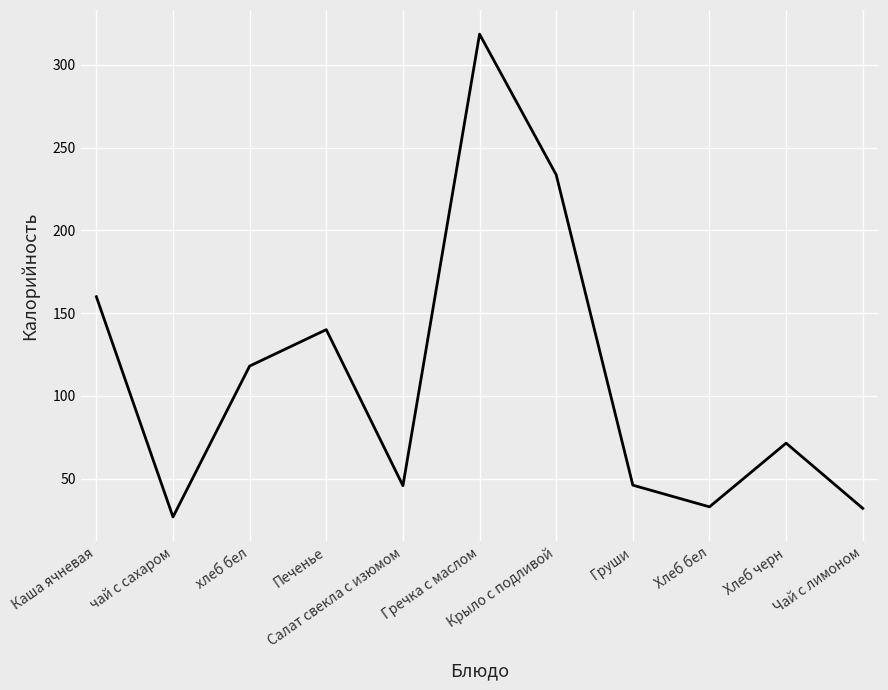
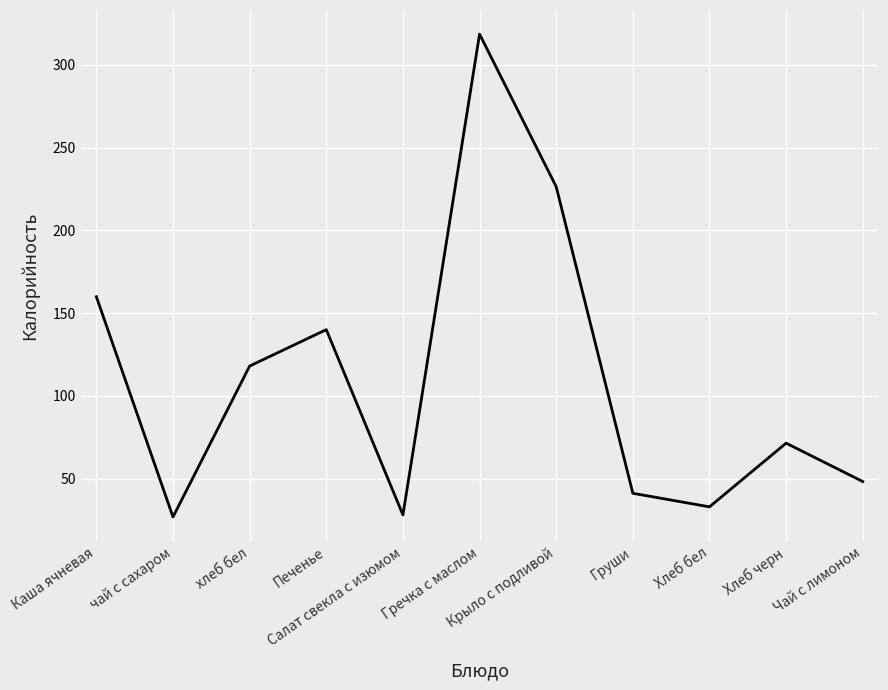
Салат свекла с изюмом: 46 -> 28
Крыло с подливой: 234 -> 226
Груши: 46 -> 41
Чай с лимоном: 32 -> 48
